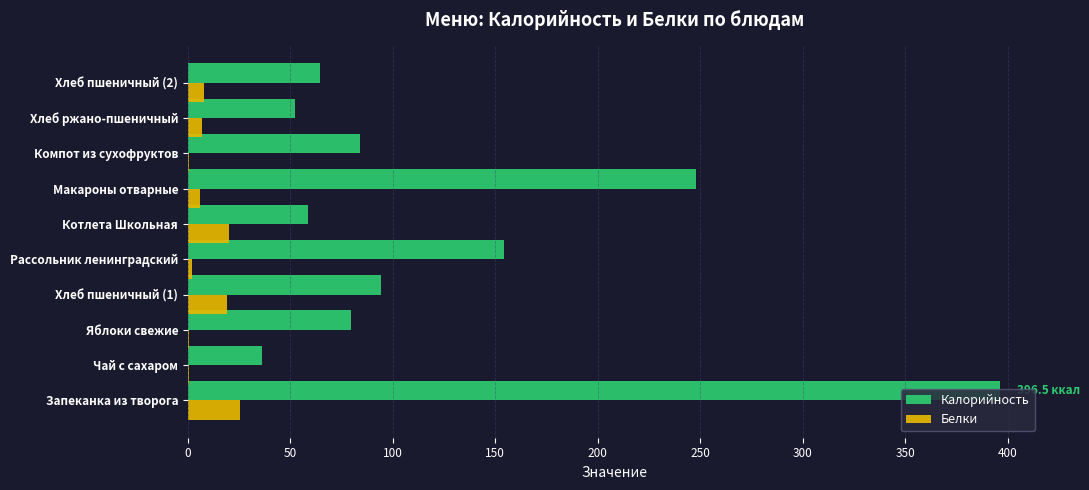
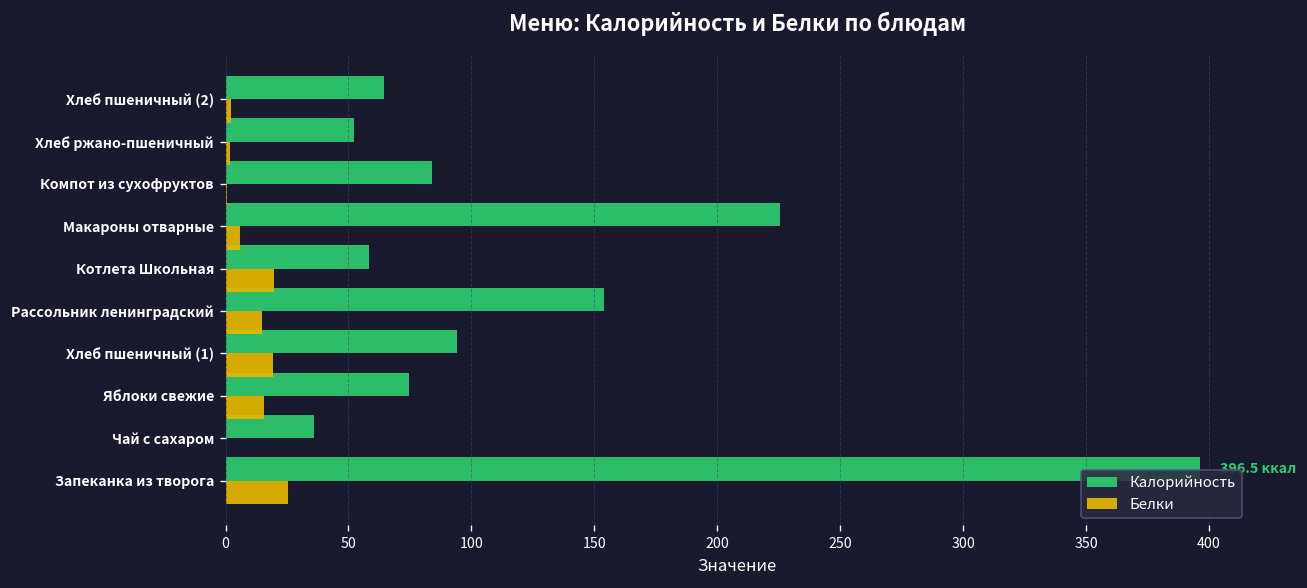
Белки, Хлеб пшеничный (2): 8 -> 2
Белки, Хлеб ржано-пшеничный: 7 -> 2
Калорийность, Макароны отварные: 248 -> 226
Белки, Рассольник ленинградский: 2 -> 15
Калорийность, Яблоки свежие: 80 -> 75
Белки, Яблоки свежие: 0 -> 16
